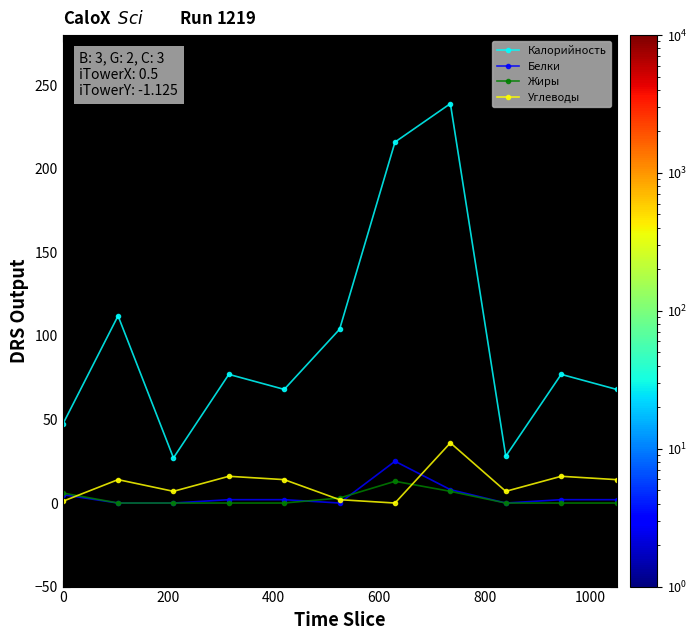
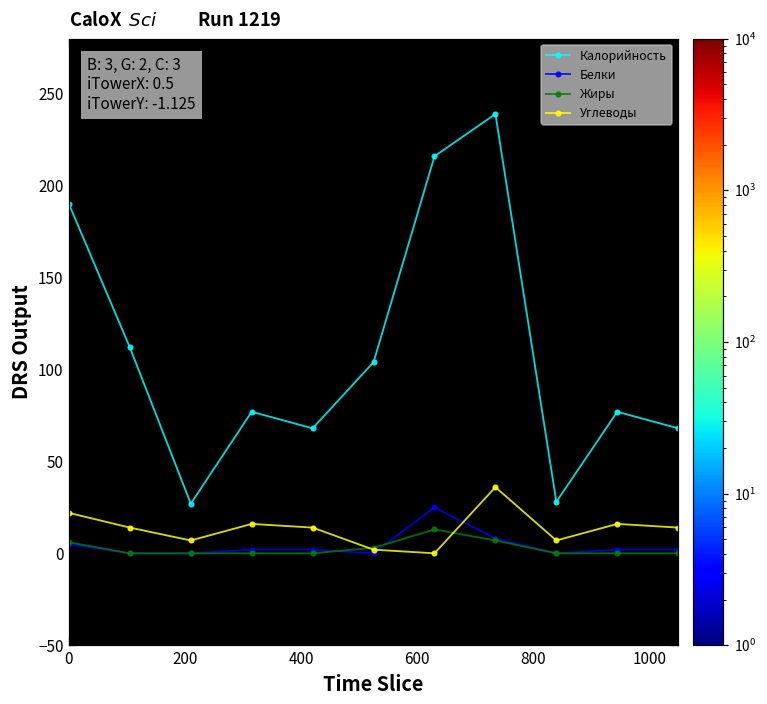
Калорийность, 0: 47 -> 190
Углеводы, 0: 1 -> 22
